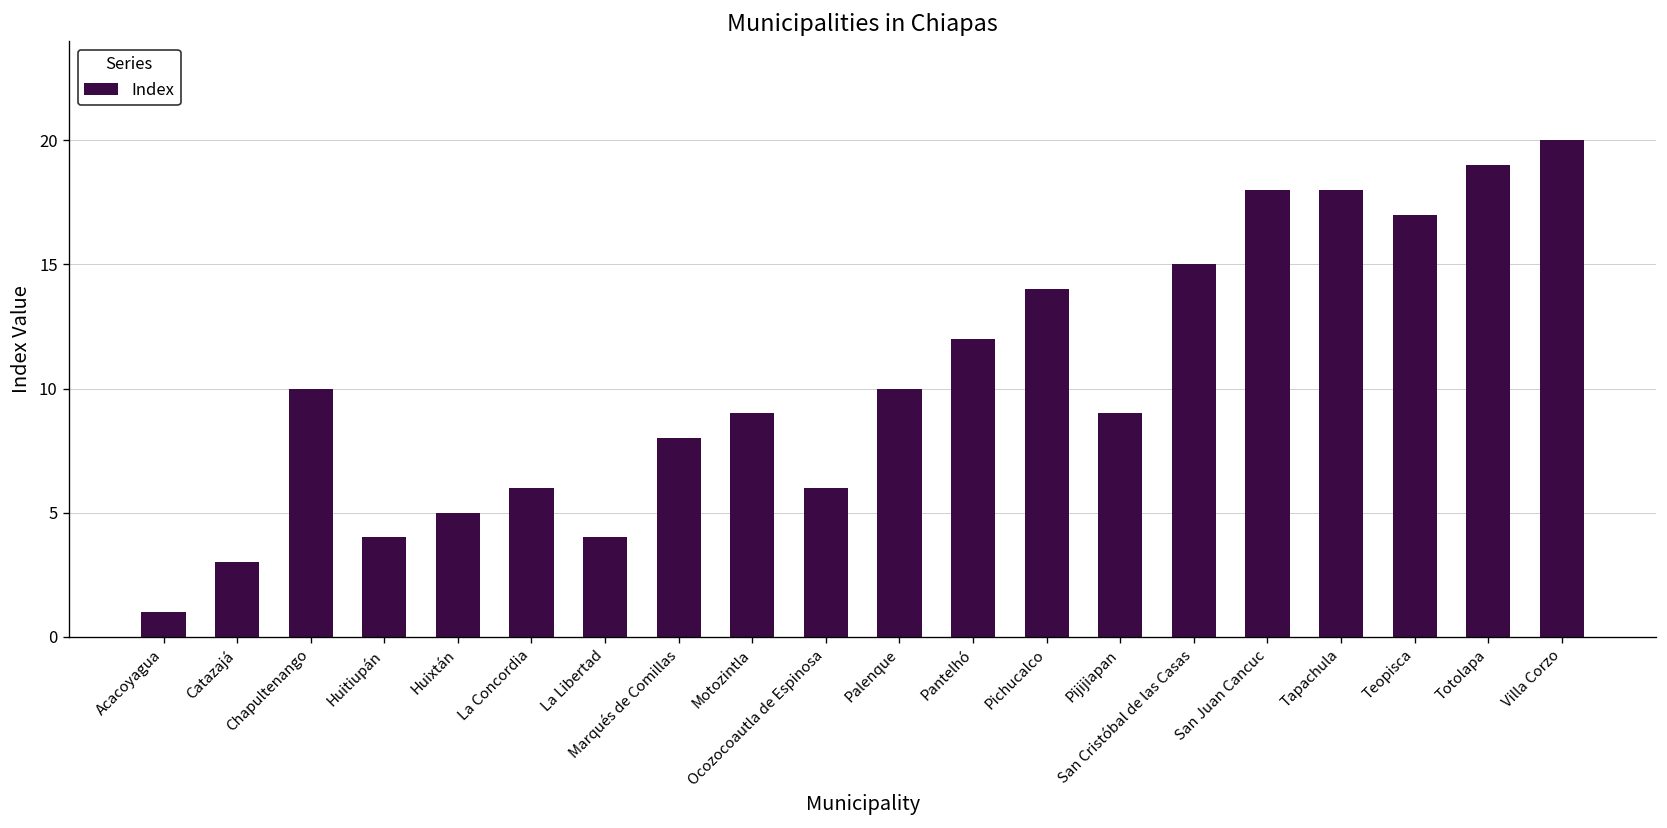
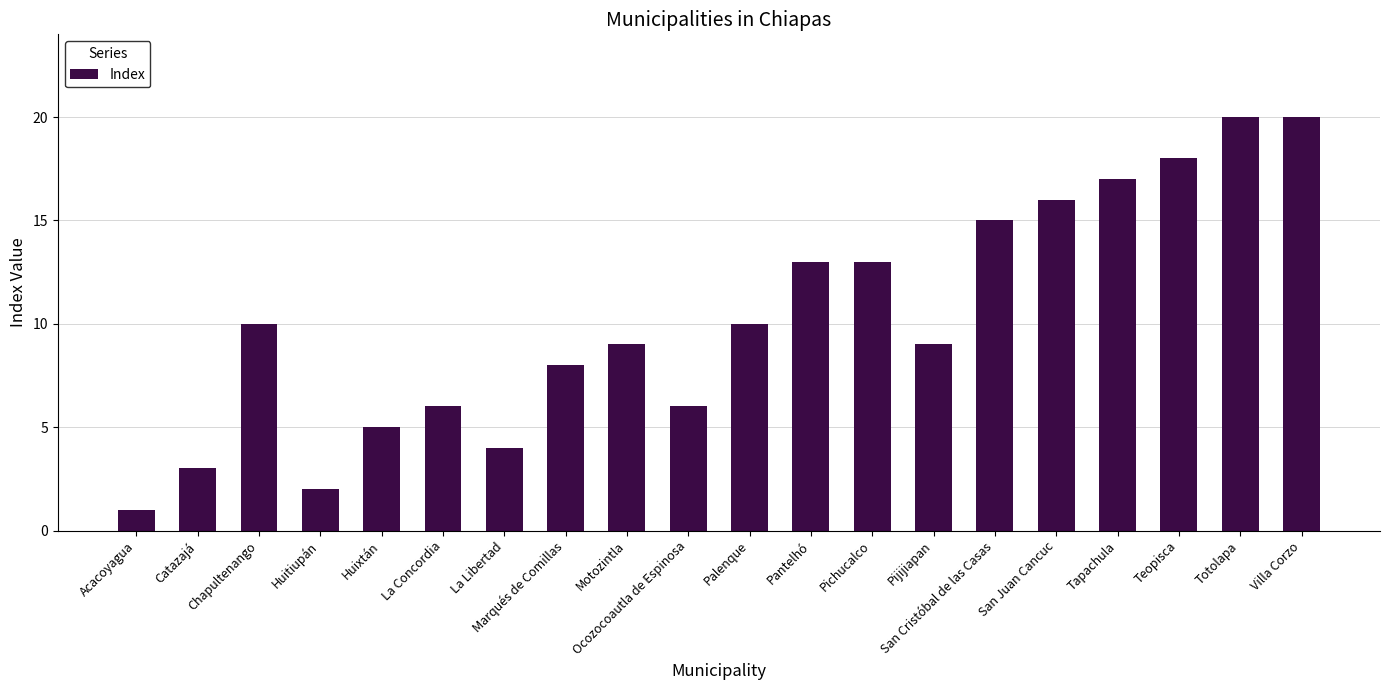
Huitiupán: 4 -> 2
Pantelhó: 12 -> 13
Pichucalco: 14 -> 13
San Juan Cancuc: 18 -> 16
Tapachula: 18 -> 17
Teopisca: 17 -> 18
Totolapa: 19 -> 20
